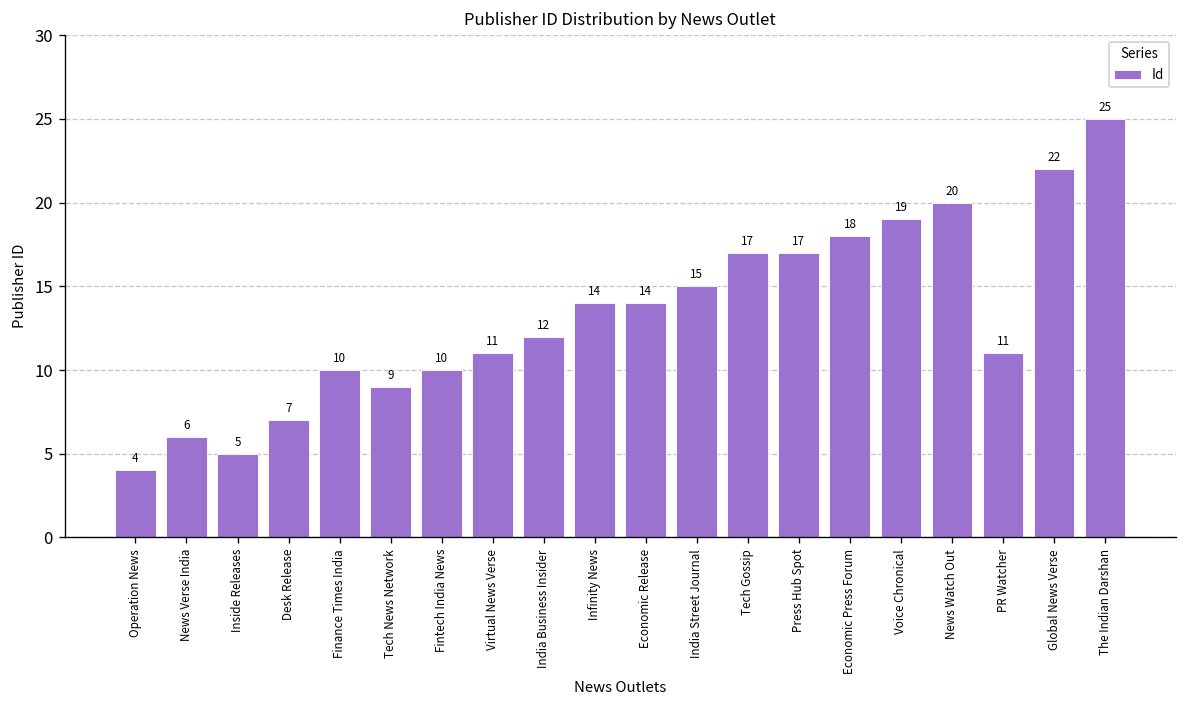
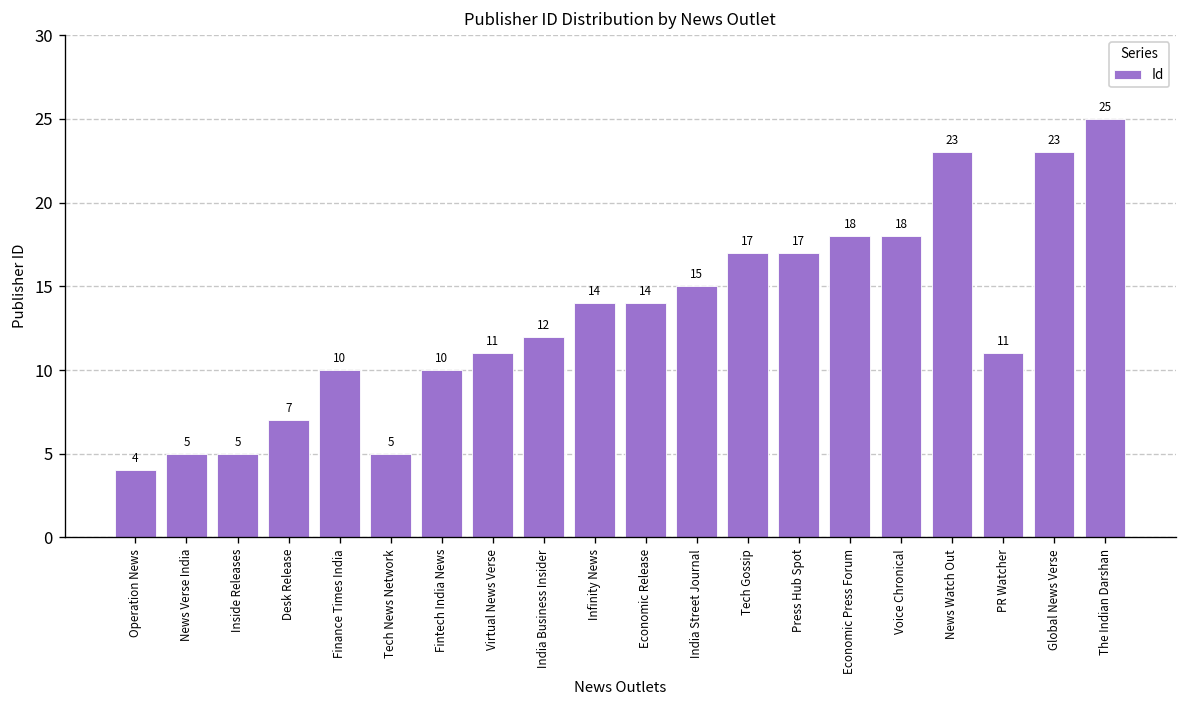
News Verse India: 6 -> 5
Tech News Network: 9 -> 5
Voice Chronical: 19 -> 18
News Watch Out: 20 -> 23
Global News Verse: 22 -> 23
